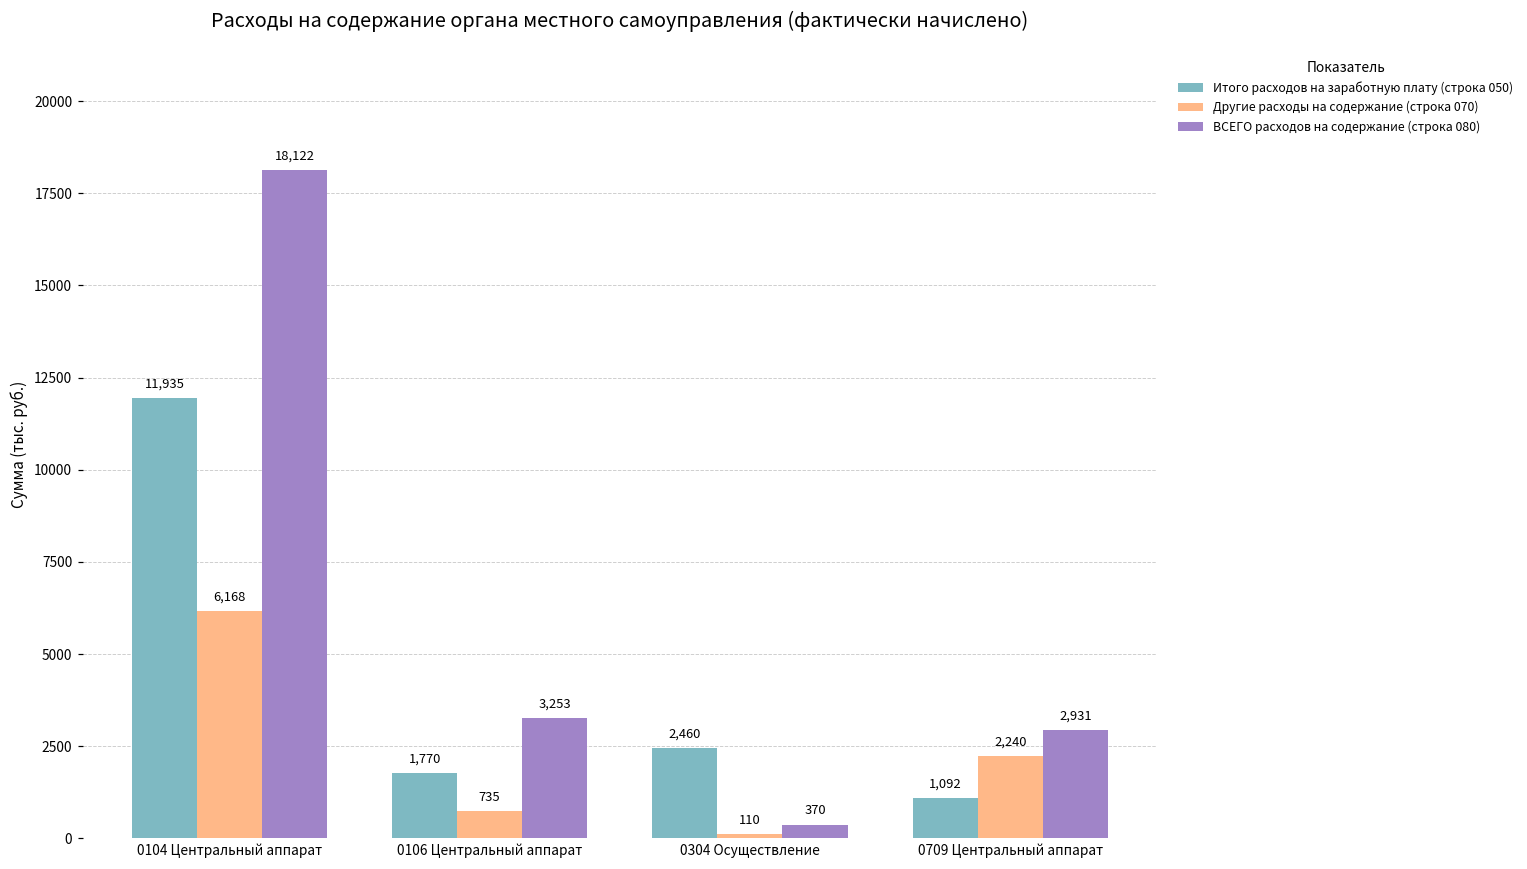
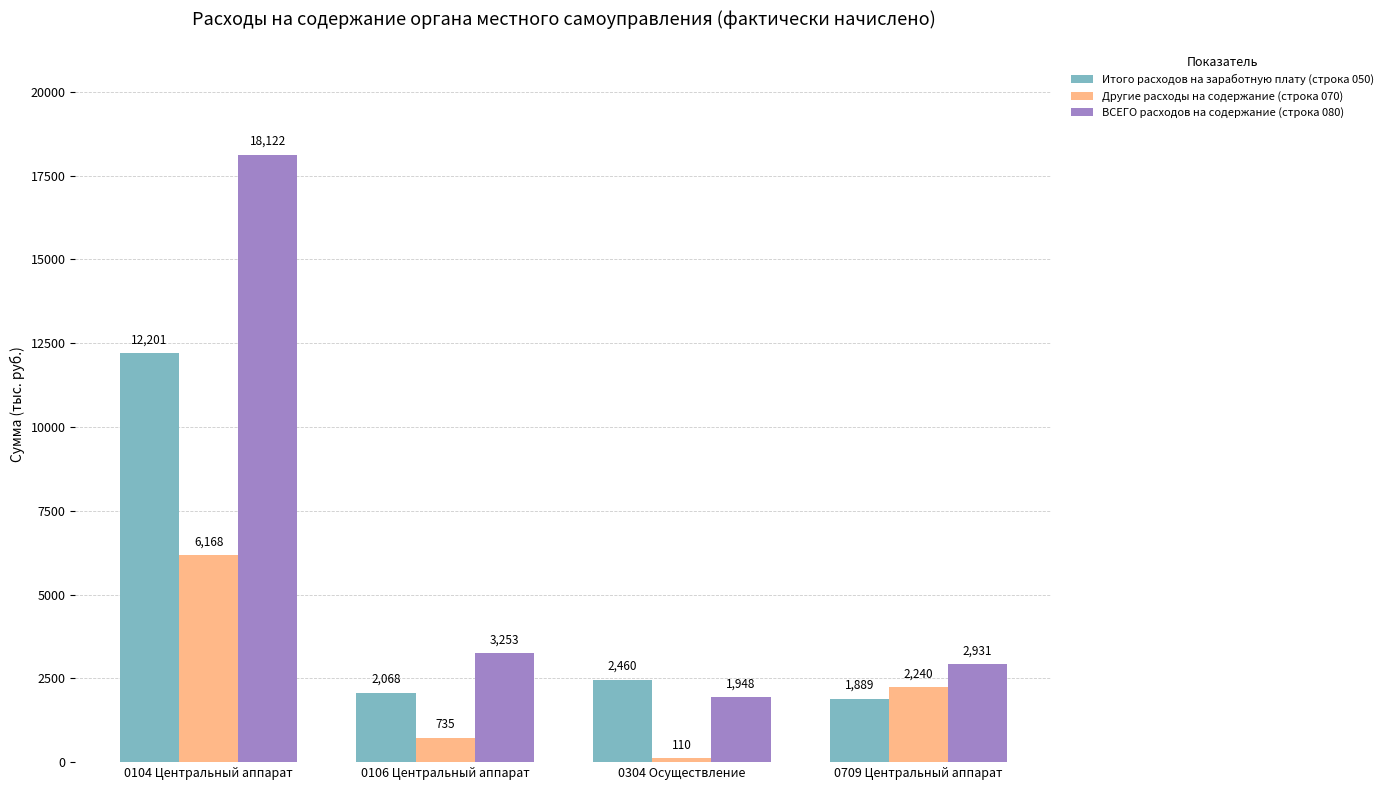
Итого расходов на заработную плату (строка 050), 0104 Центральный аппарат: 11,935 -> 12,201
Итого расходов на заработную плату (строка 050), 0106 Центральный аппарат: 1,770 -> 2,068
ВСЕГО расходов на содержание (строка 080), 0304 Осуществление: 370 -> 1,948
Итого расходов на заработную плату (строка 050), 0709 Центральный аппарат: 1,092 -> 1,889
